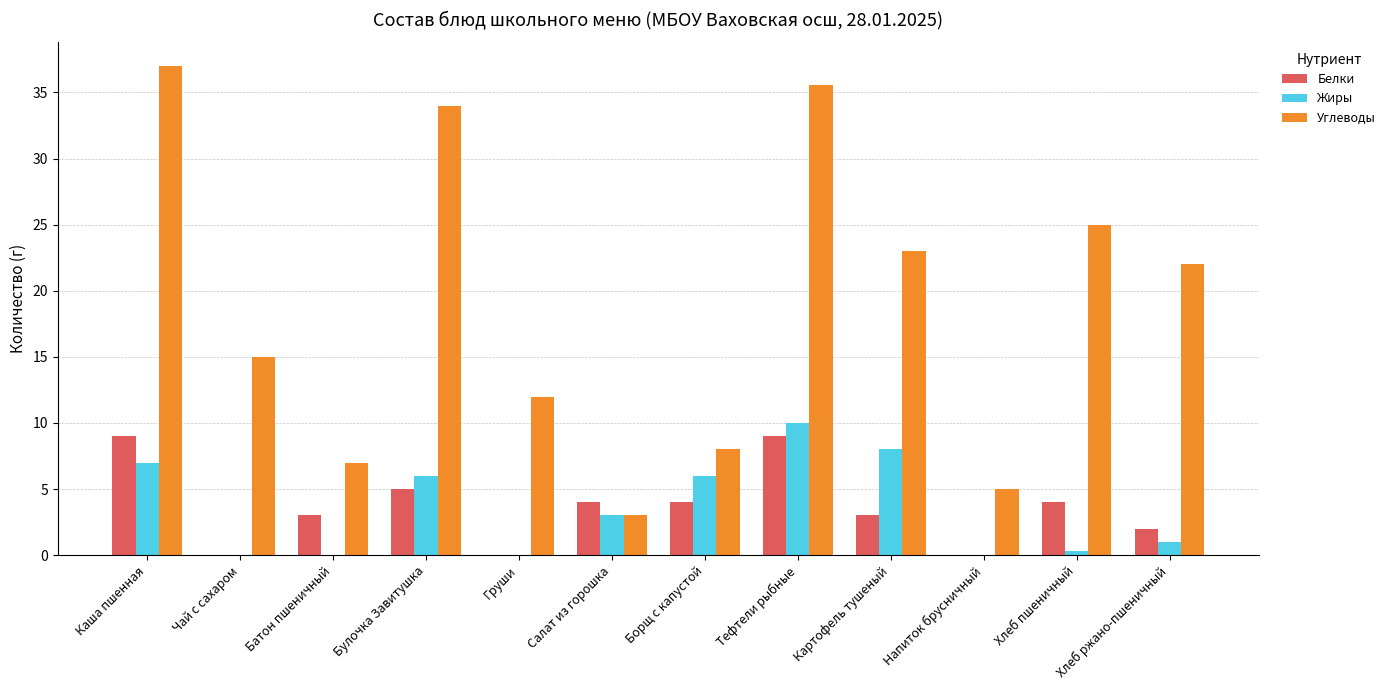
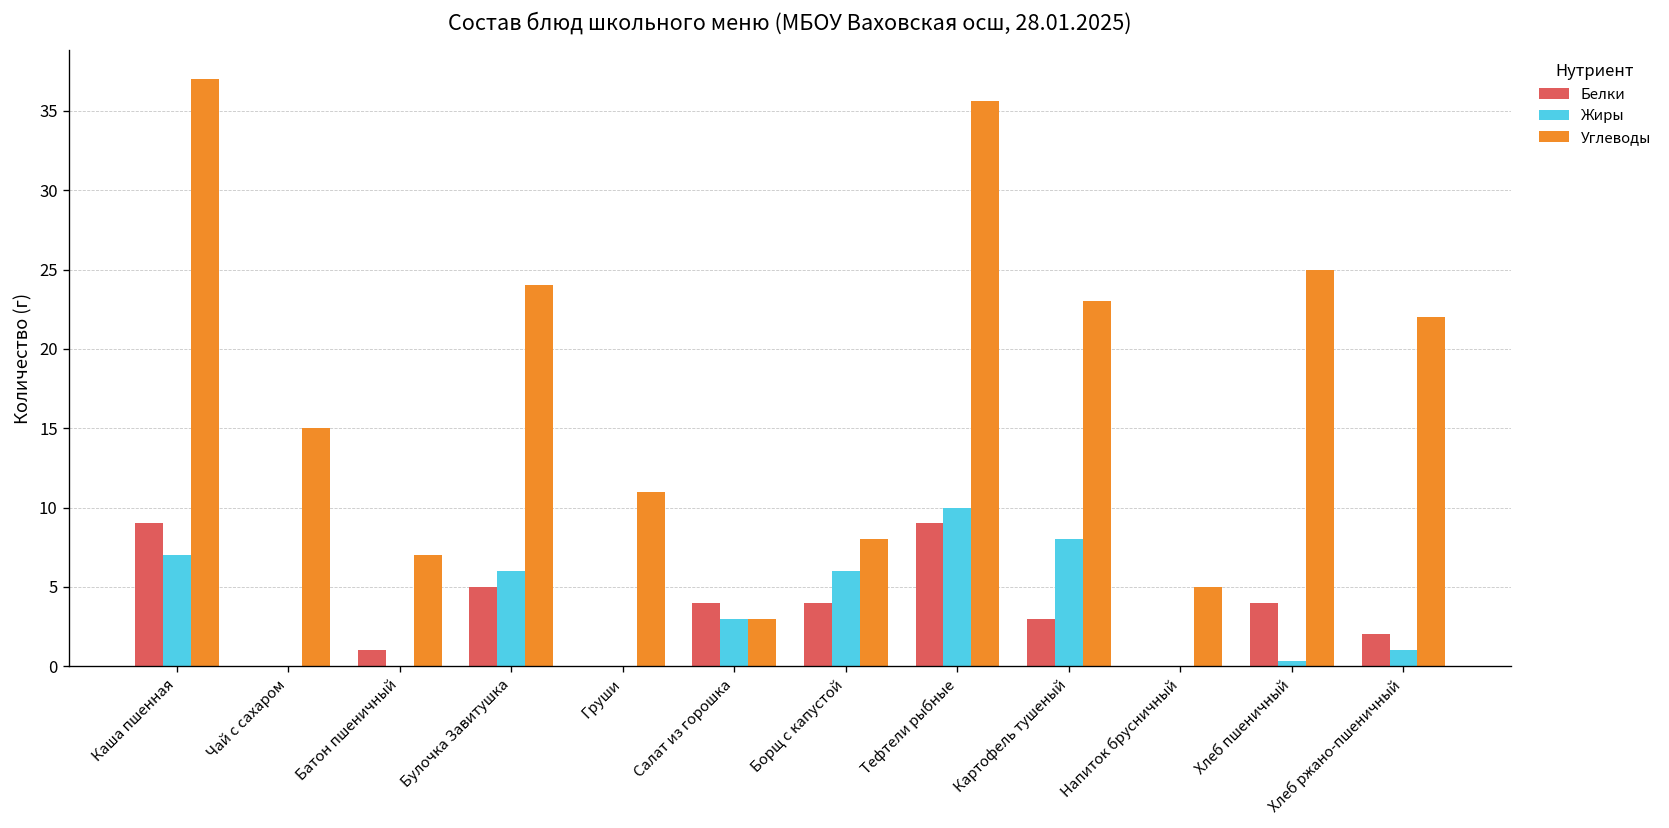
Белки, Батон пшеничный: 3 -> 1
Углеводы, Булочка Завитушка: 34 -> 24
Углеводы, Груши: 12 -> 11
